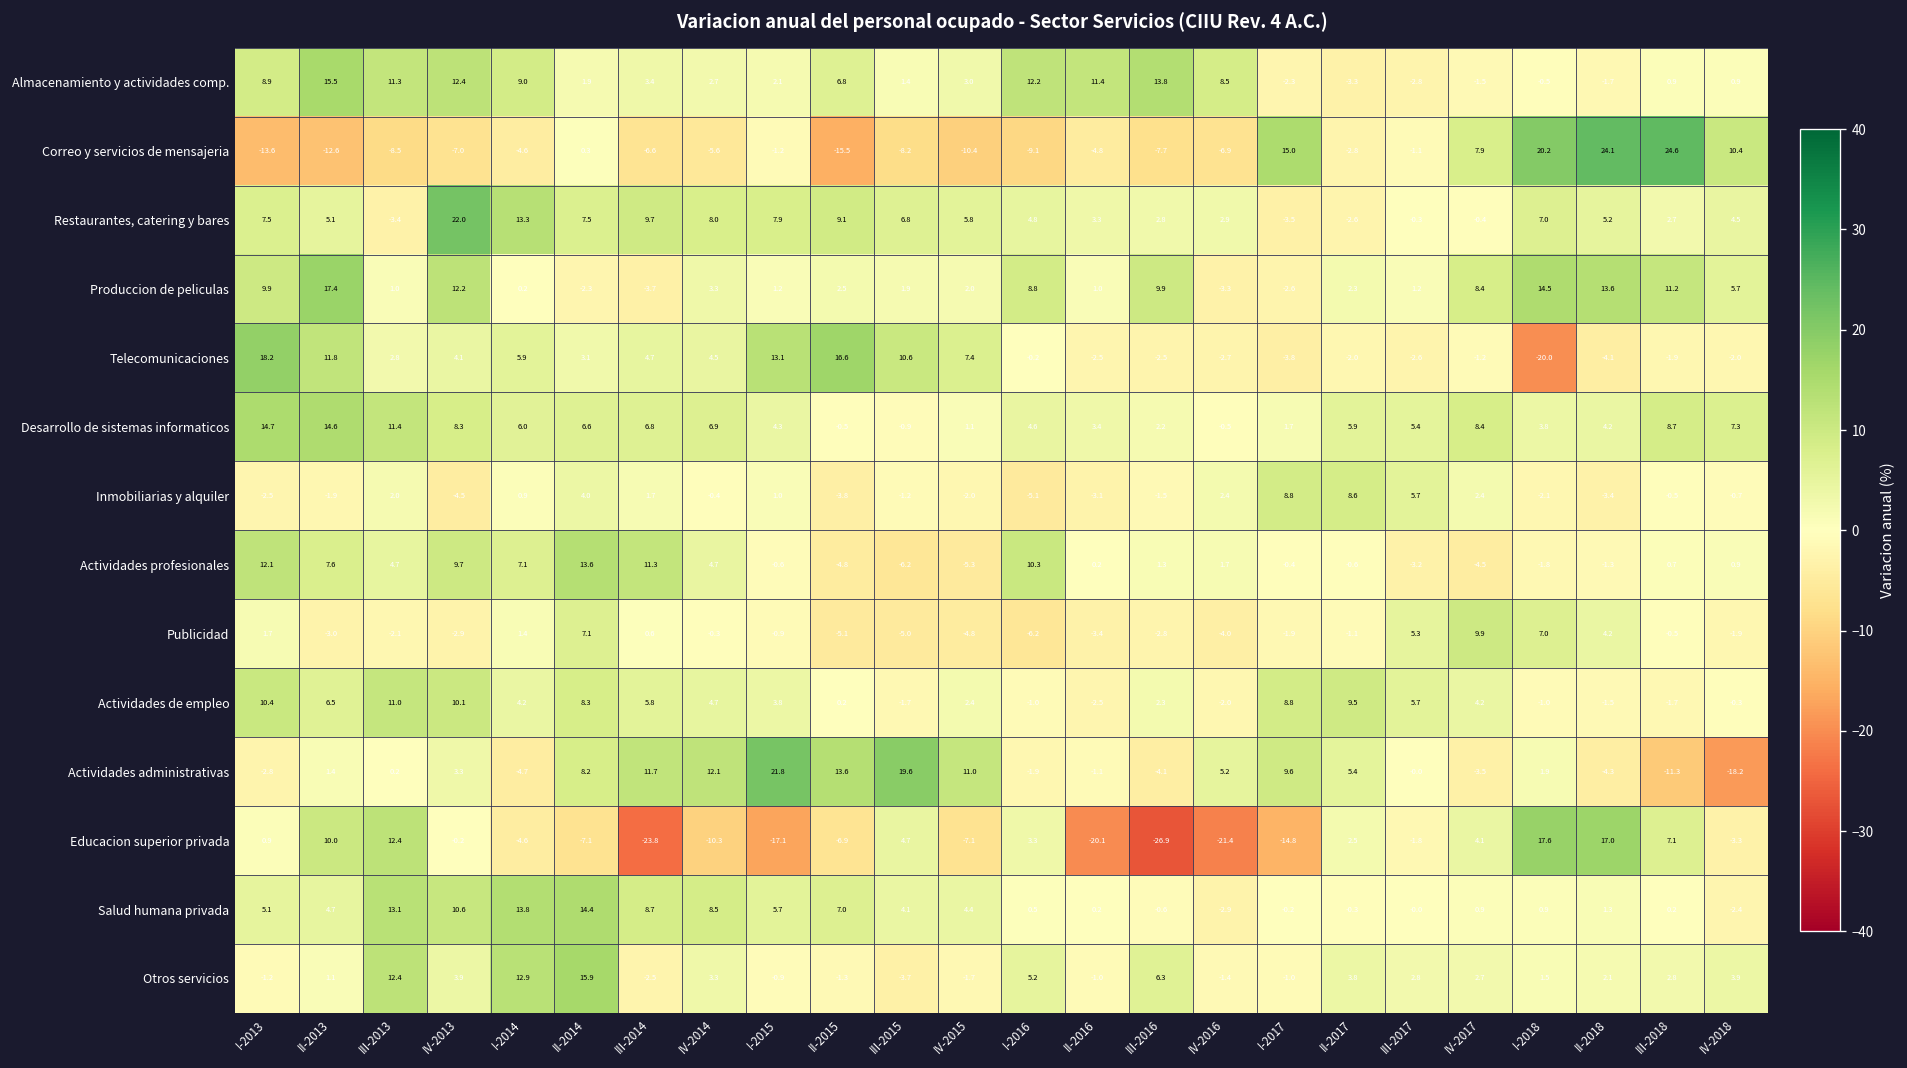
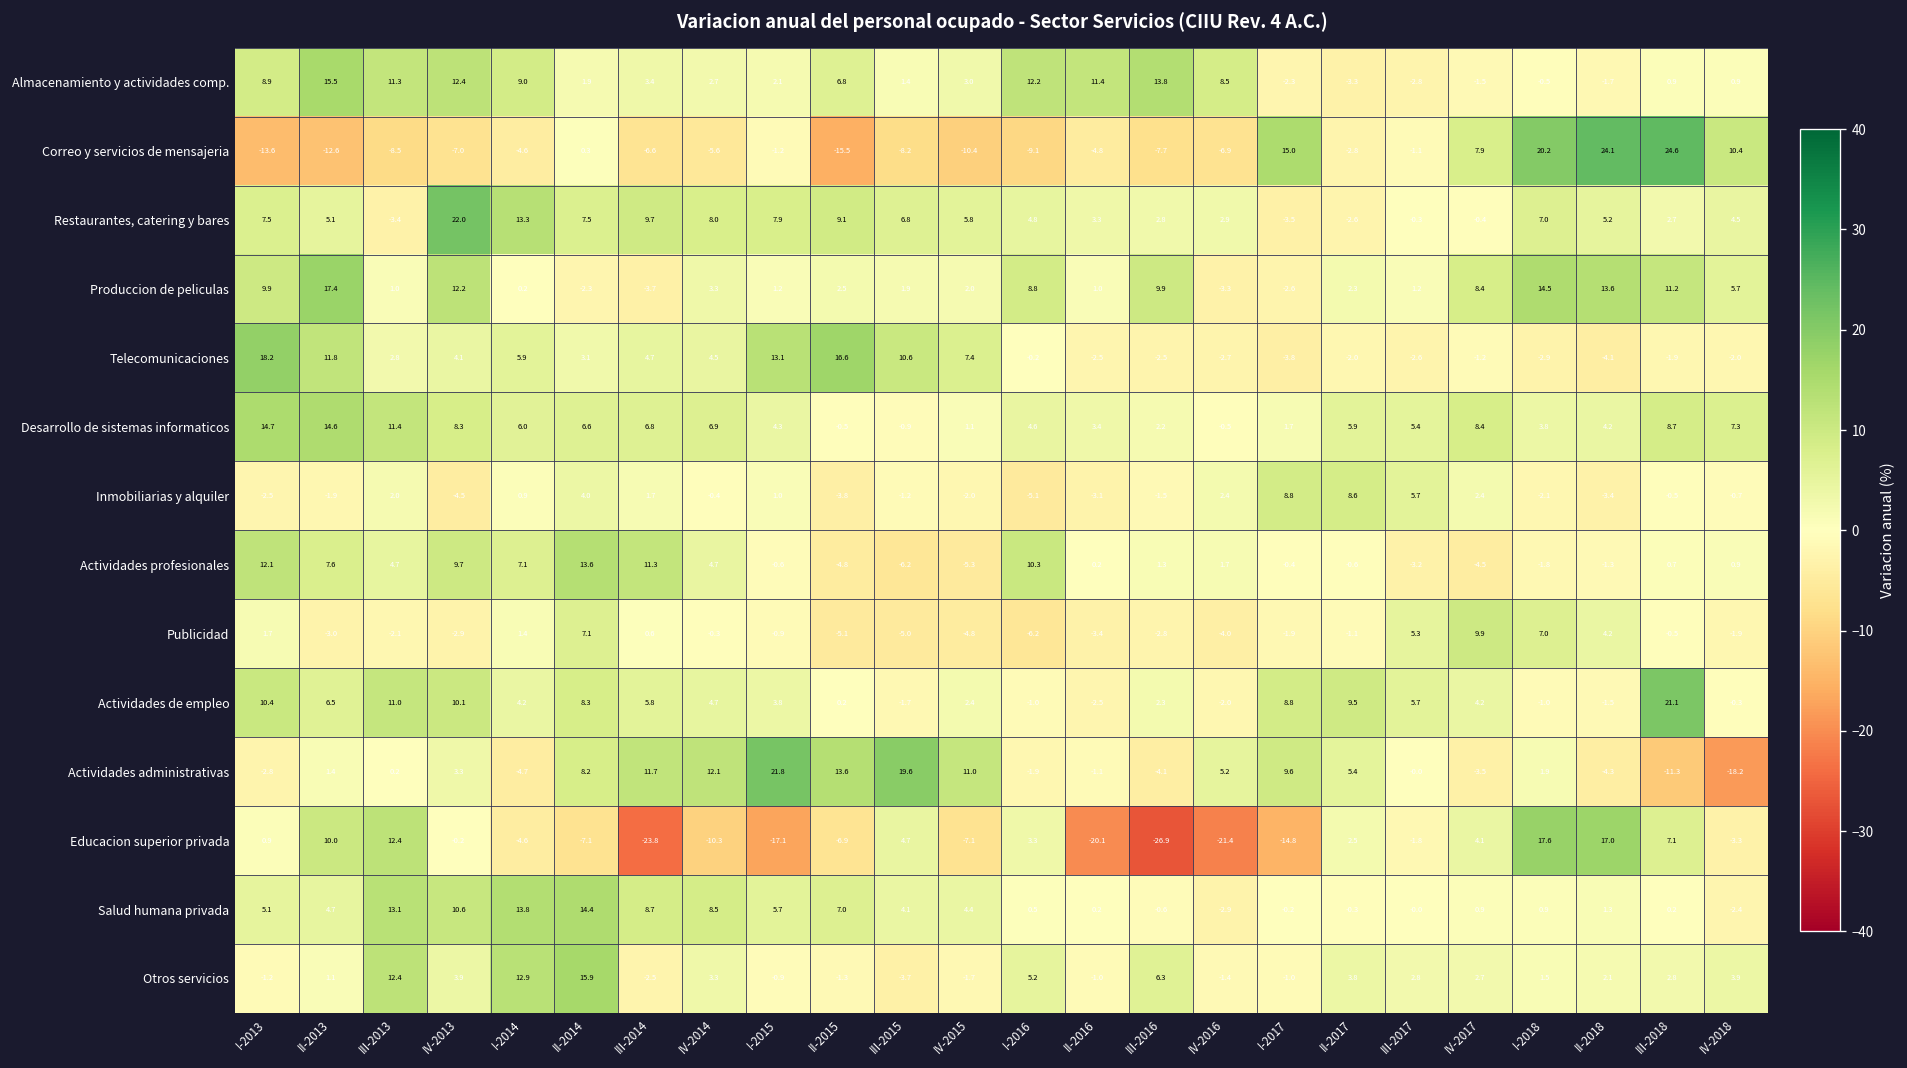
Telecomunicaciones, I-2018: -20.0 -> -2.9
Actividades de empleo, III-2018: -1.7 -> 21.1
